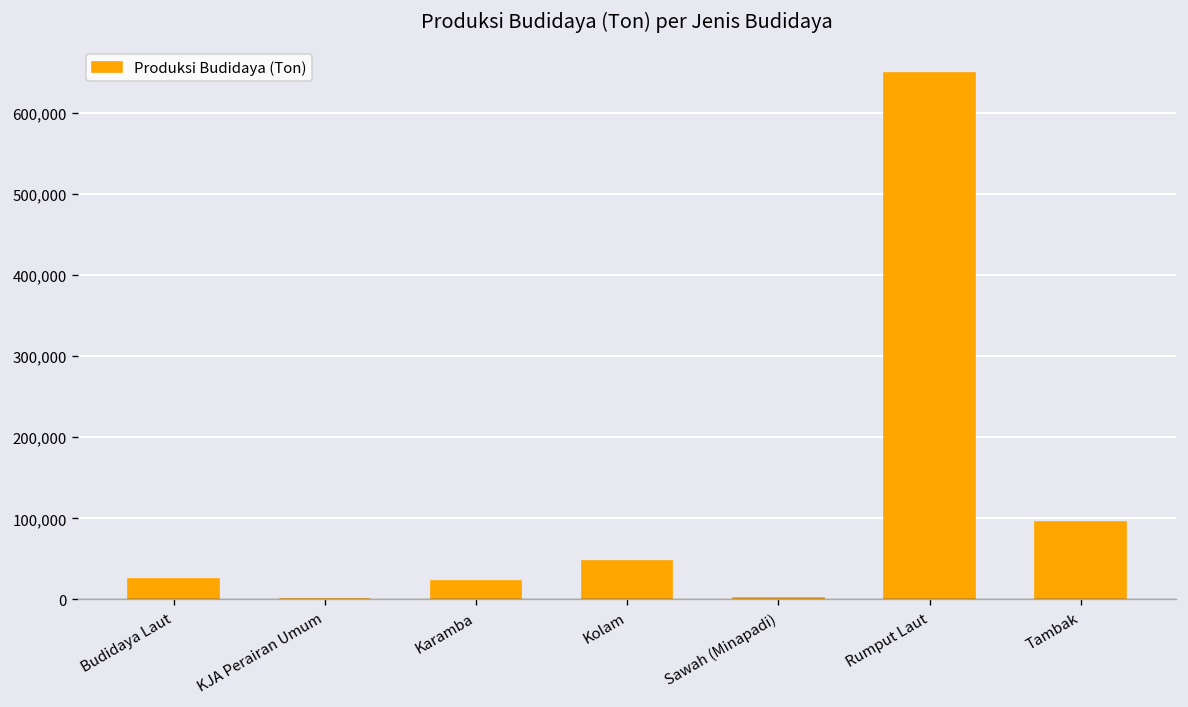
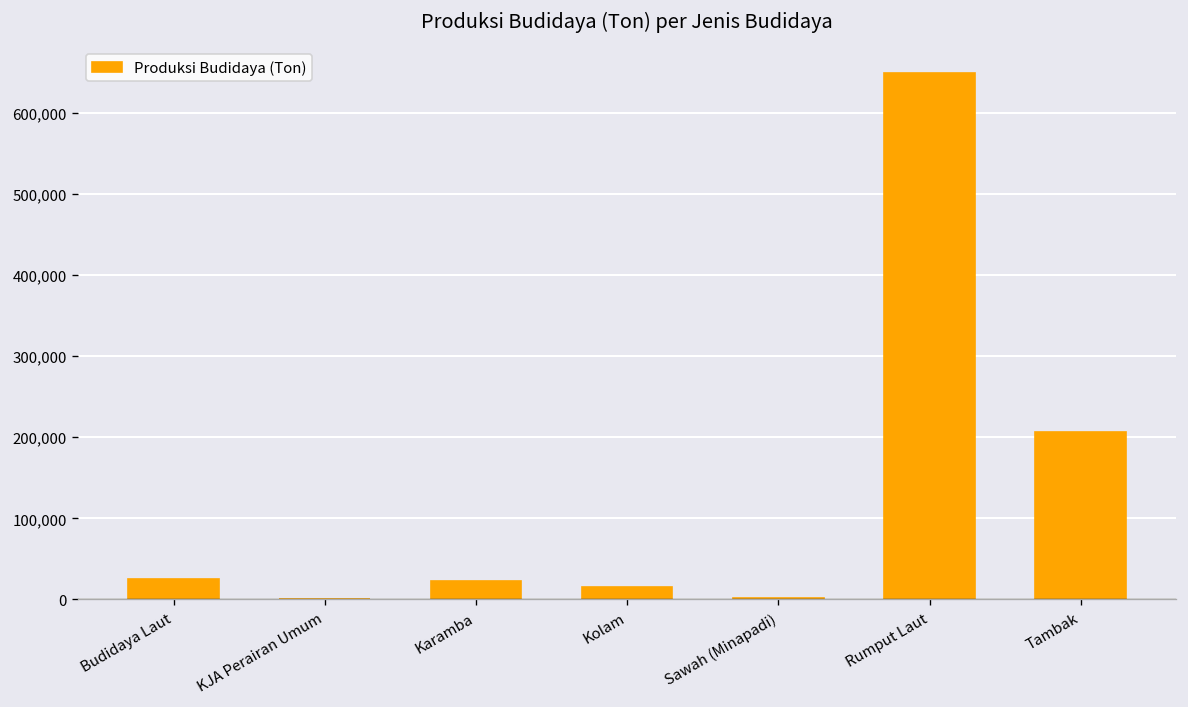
Kolam: 50,000 -> 20,000
Tambak: 100,000 -> 210,000
